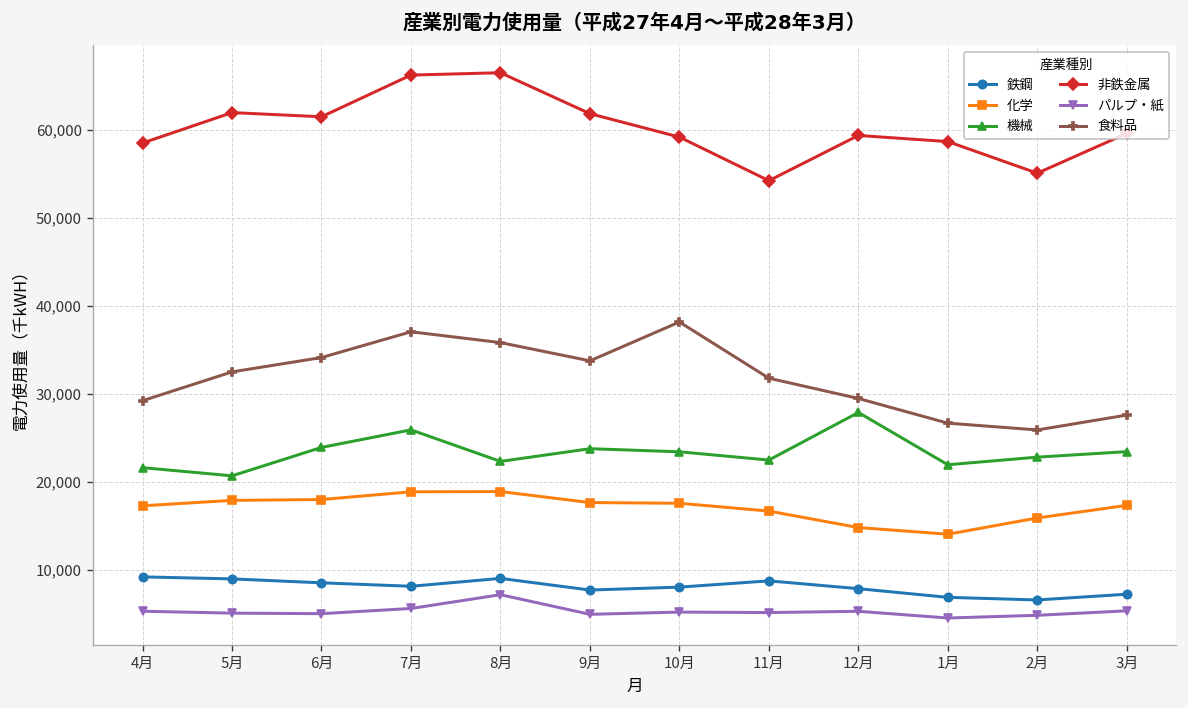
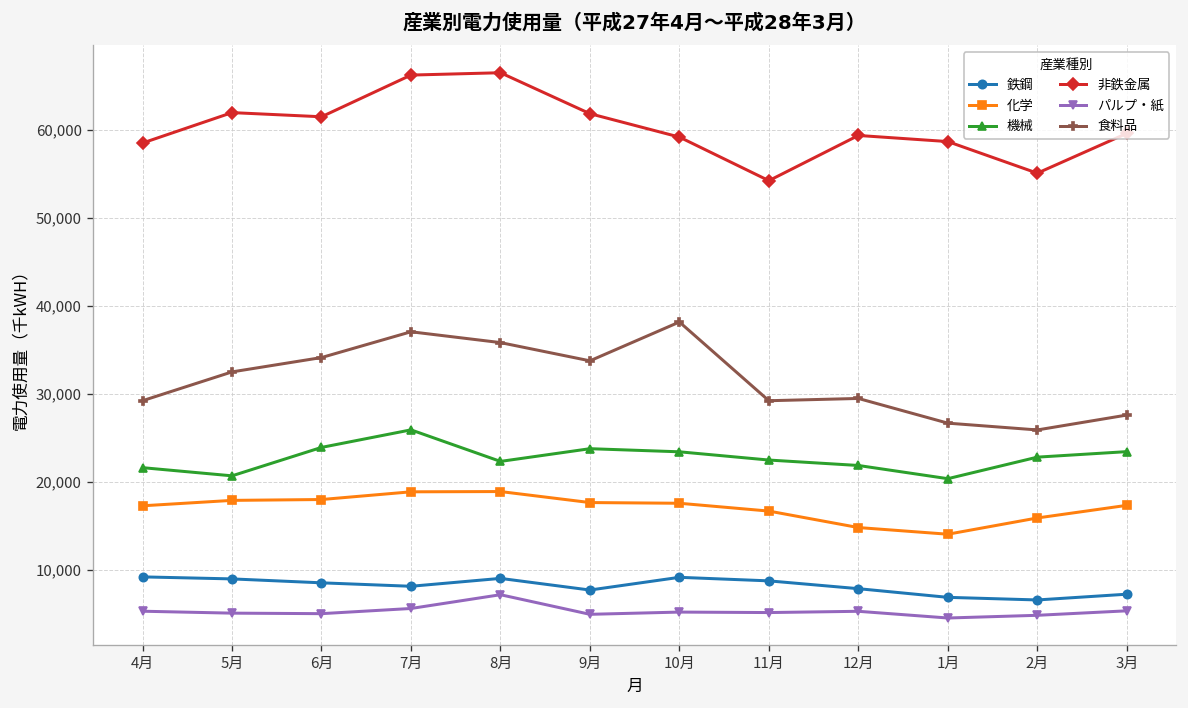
鉄鋼, 10月: 8,000 -> 9,000
食料品, 11月: 32,000 -> 29,000
機械, 12月: 28,000 -> 22,000
機械, 1月: 22,000 -> 20,000
